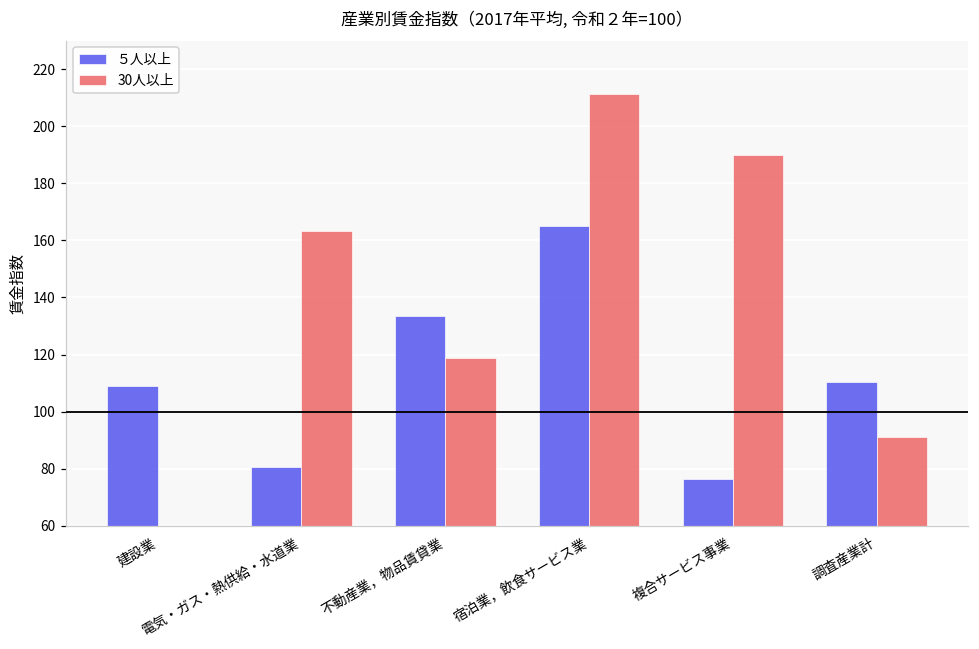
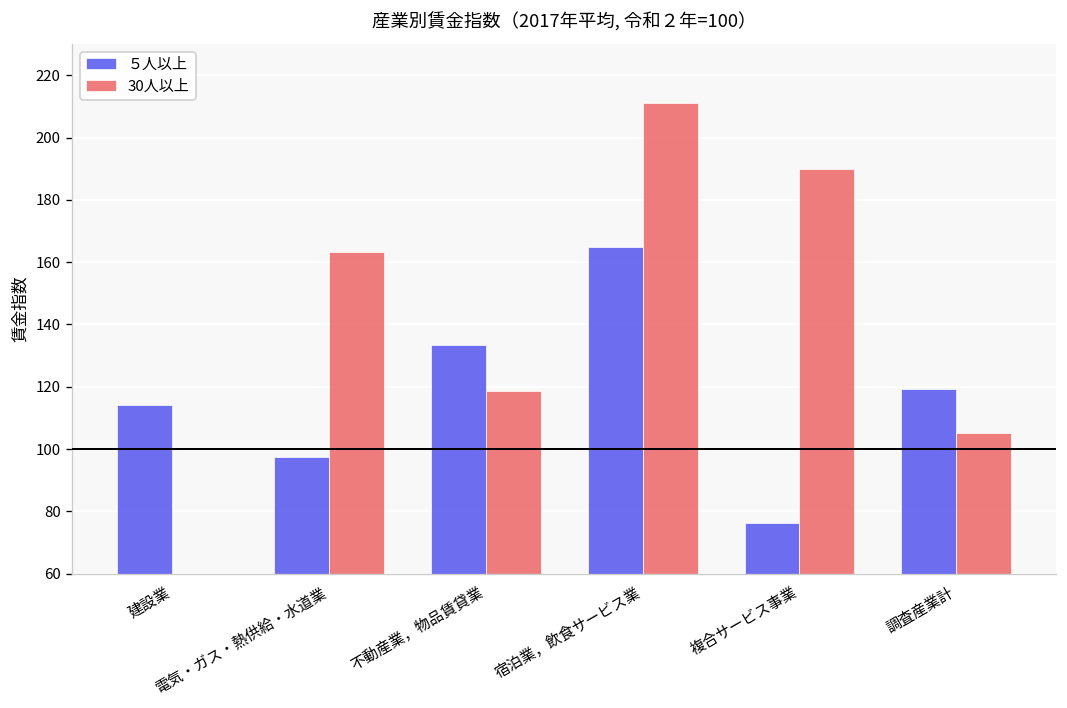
５人以上, 建設業: 109 -> 114
５人以上, 電気・ガス・熱供給・水道業: 81 -> 98
５人以上, 調査産業計: 111 -> 119
30人以上, 調査産業計: 91 -> 105
